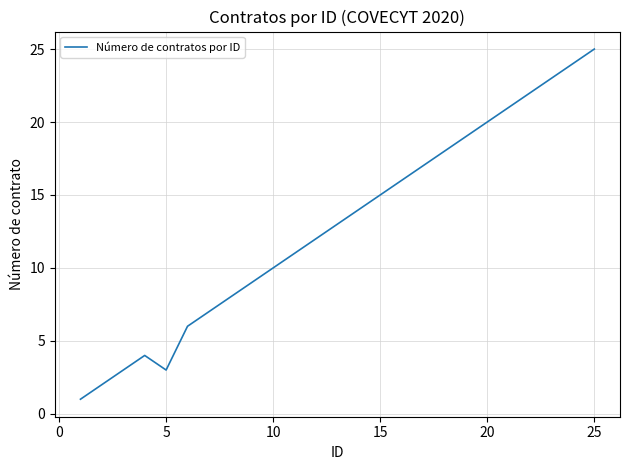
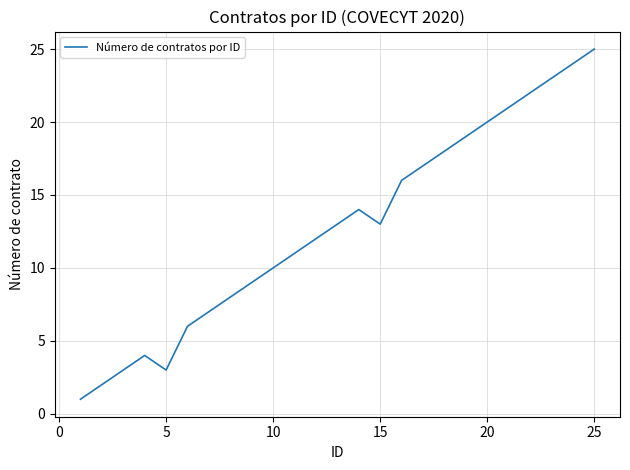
15: 15 -> 13
